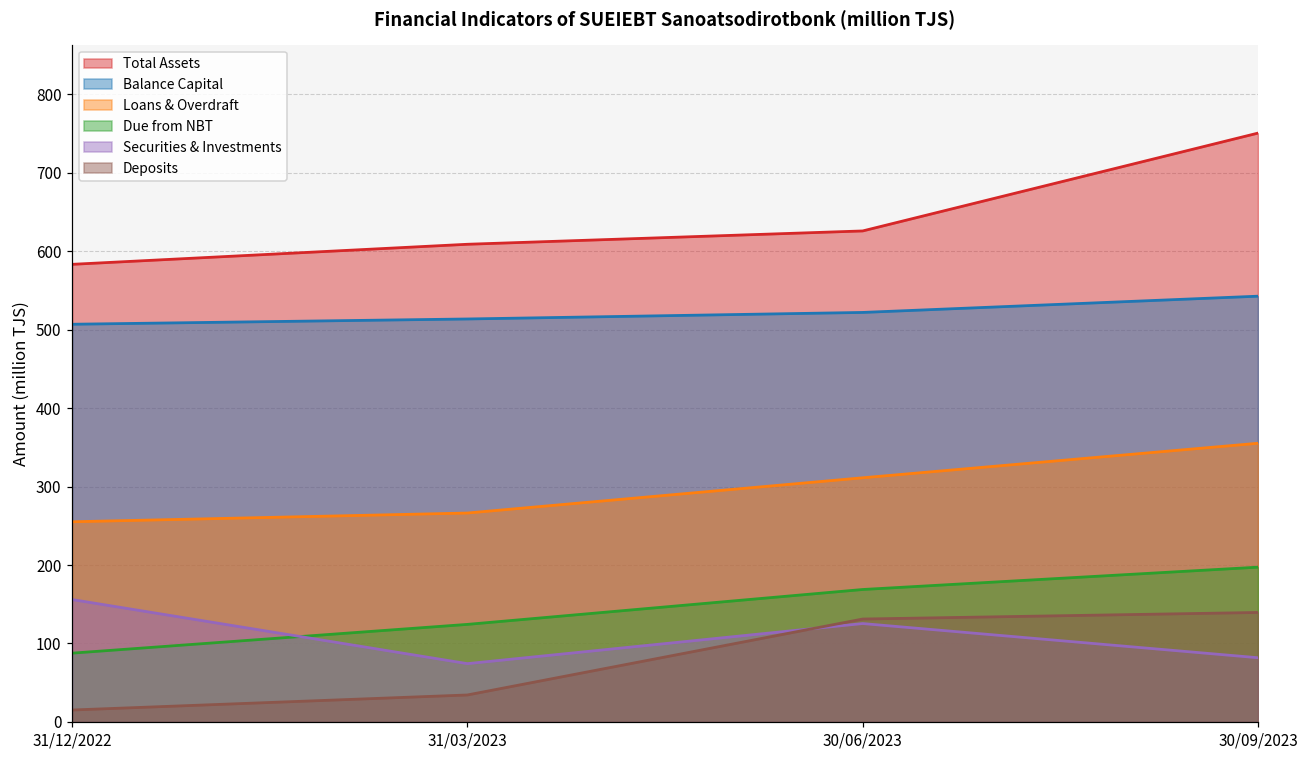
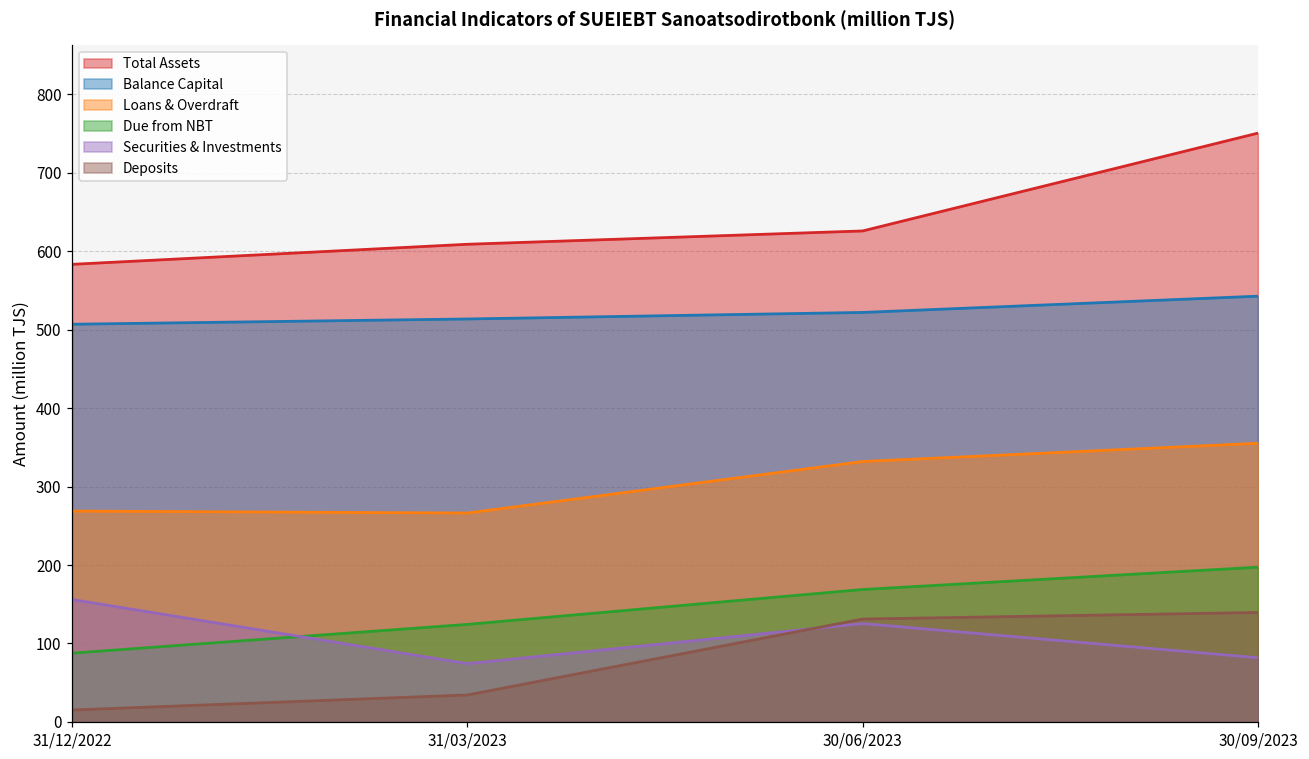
Loans & Overdraft, 31/12/2022: 260 -> 270
Loans & Overdraft, 30/06/2023: 310 -> 330
